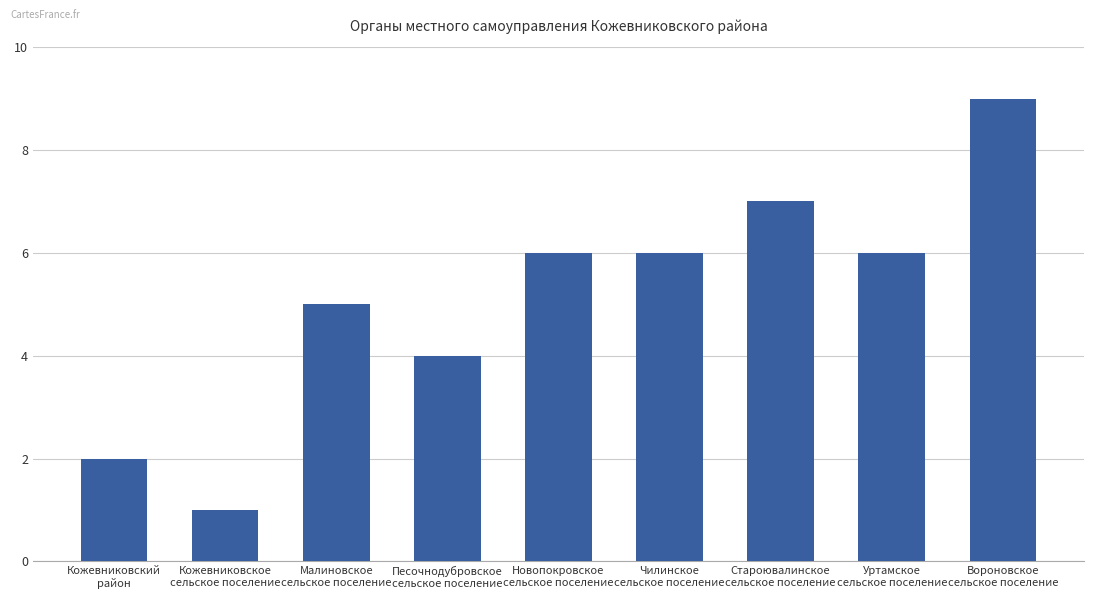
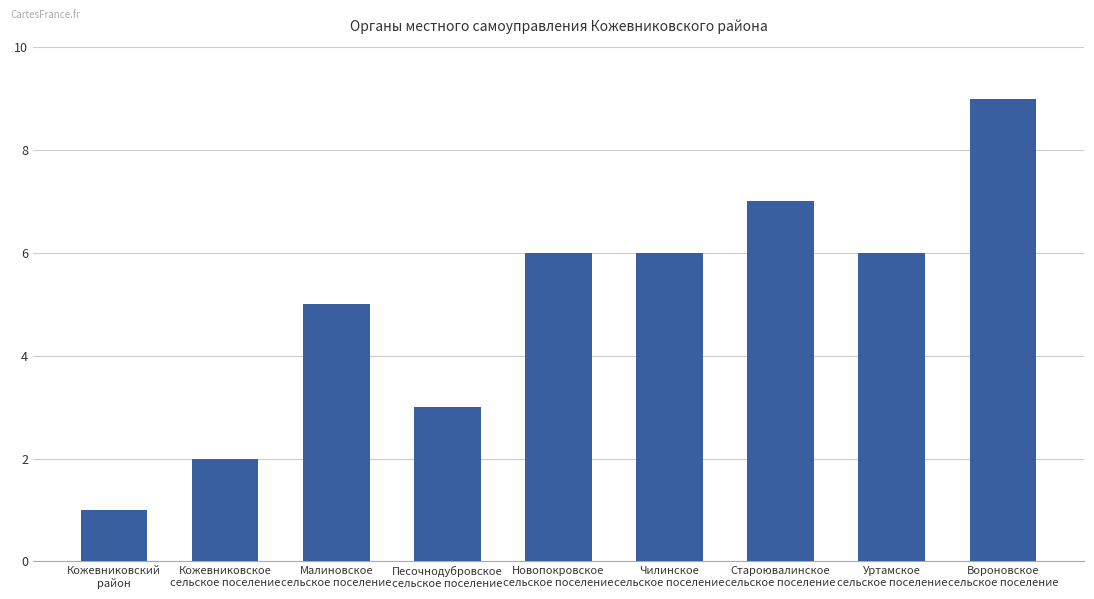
Кожевниковский район: 2 -> 1
Кожевниковское сельское поселение: 1 -> 2
Песочнодубровское сельское поселение: 4 -> 3
